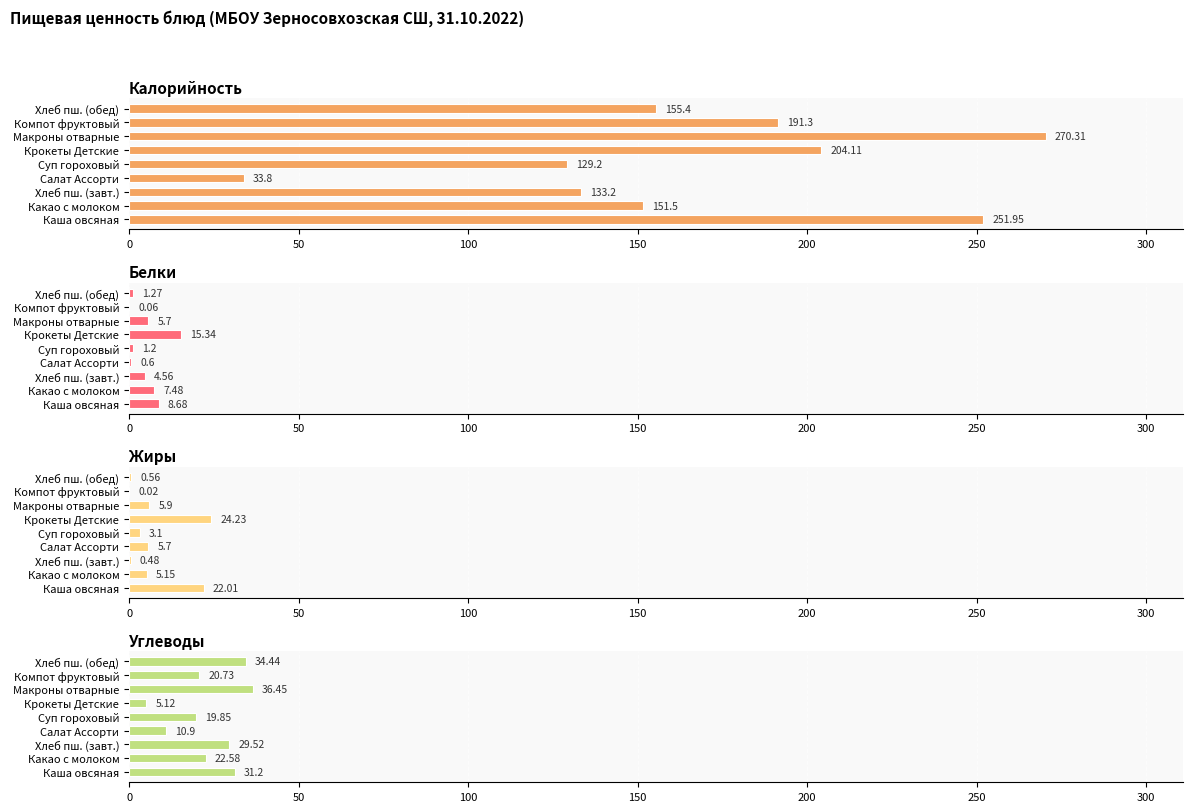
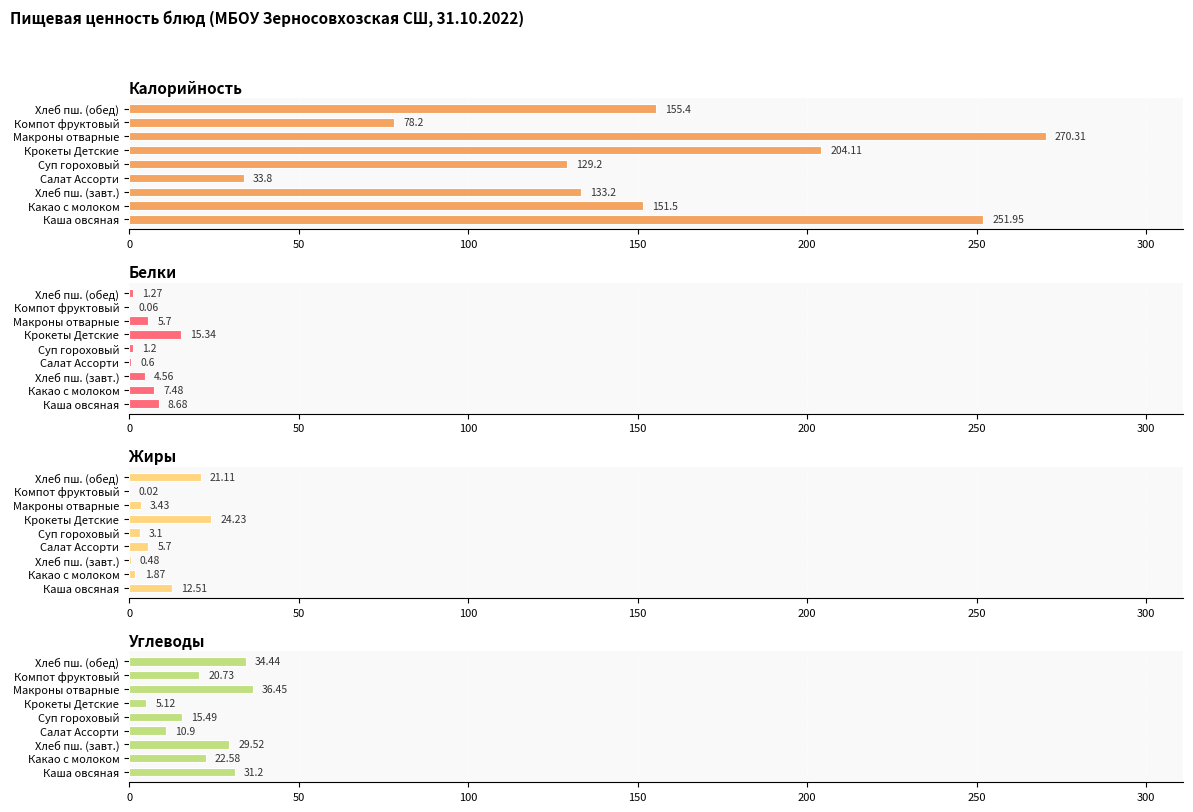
Калорийность, Компот фруктовый: 191.3 -> 78.2
Жиры, Хлеб пш. (обед): 0.56 -> 21.11
Жиры, Макроны отварные: 5.9 -> 3.43
Жиры, Какао с молоком: 5.15 -> 1.87
Жиры, Каша овсяная: 22.01 -> 12.51
Углеводы, Суп гороховый: 19.85 -> 15.49
